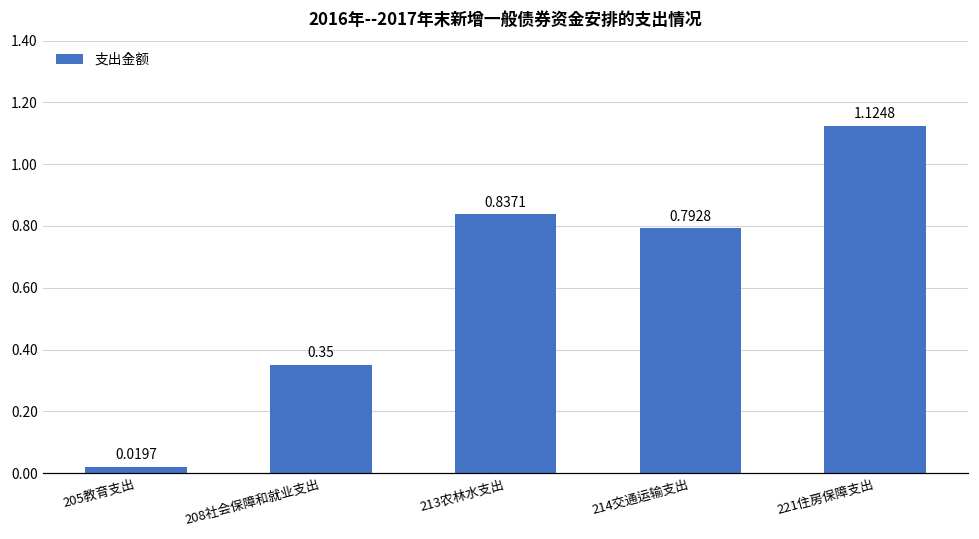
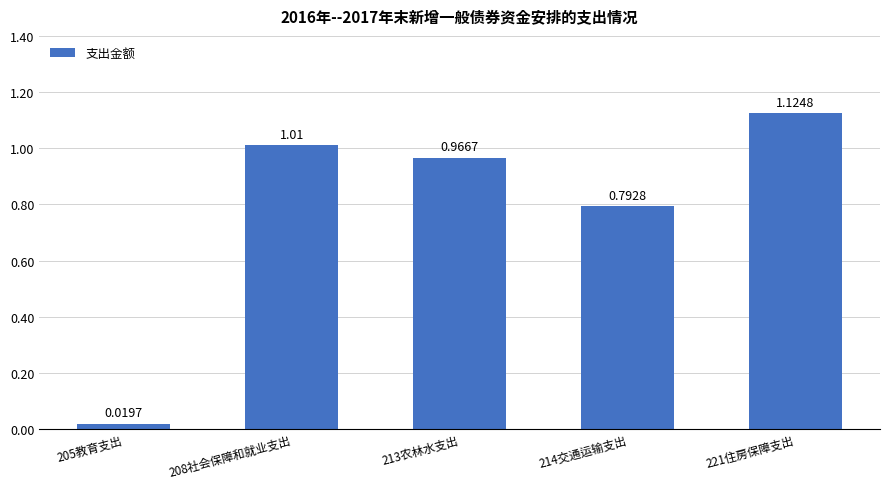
208社会保障和就业支出: 0.35 -> 1.01
213农林水支出: 0.8371 -> 0.9667
